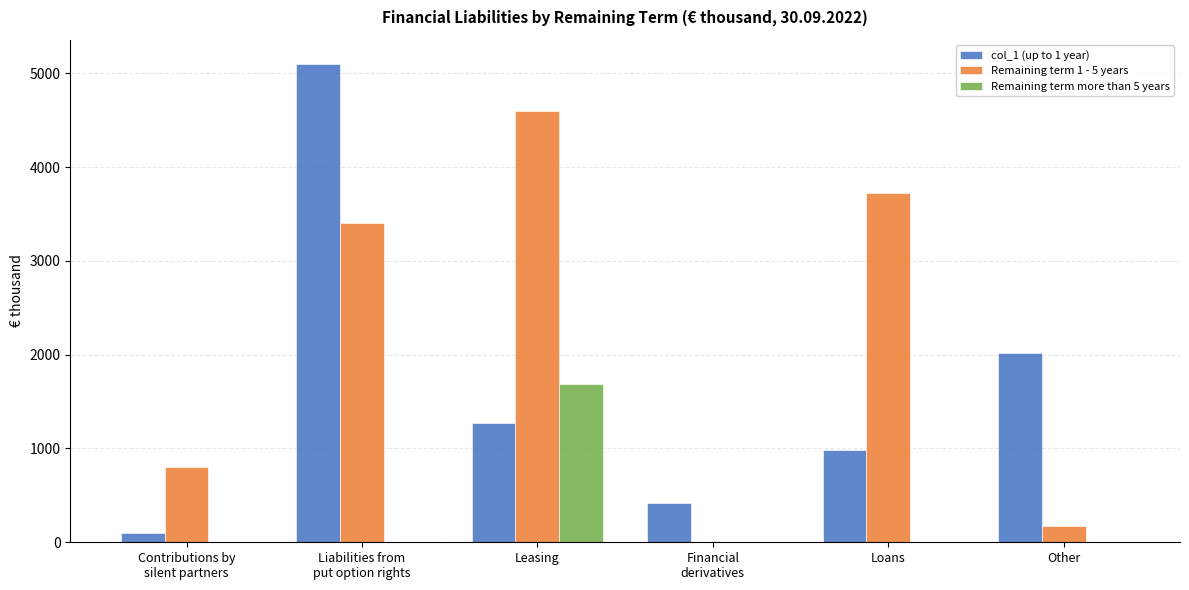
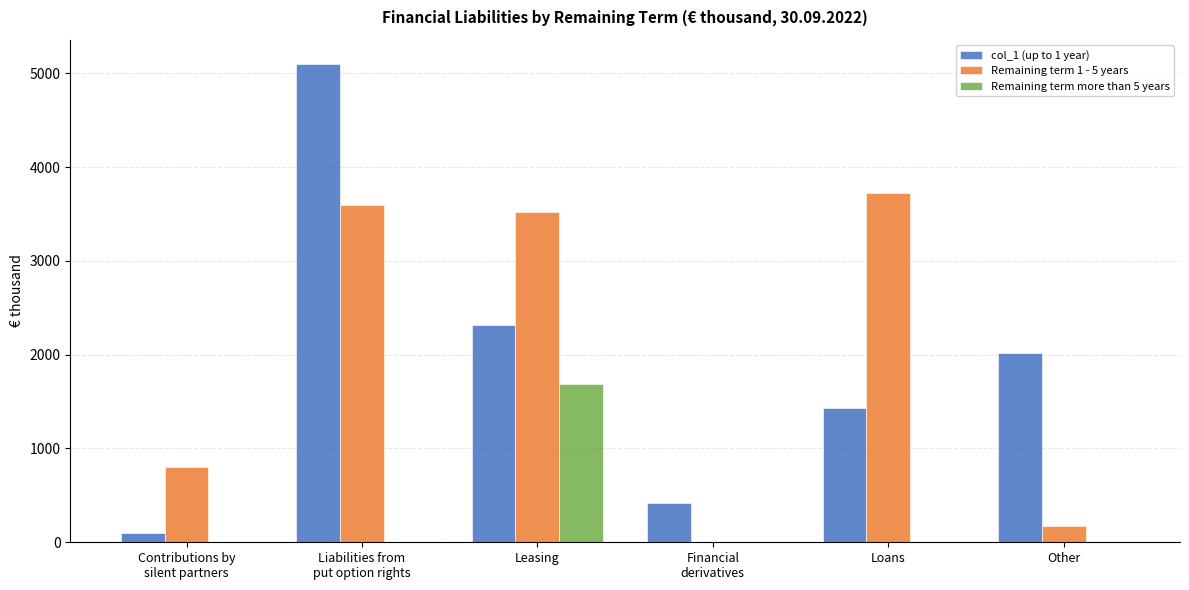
Remaining term 1 - 5 years, Liabilities from put option rights: 3400 -> 3600
col_1 (up to 1 year), Leasing: 1300 -> 2300
Remaining term 1 - 5 years, Leasing: 4600 -> 3500
col_1 (up to 1 year), Loans: 1000 -> 1400
